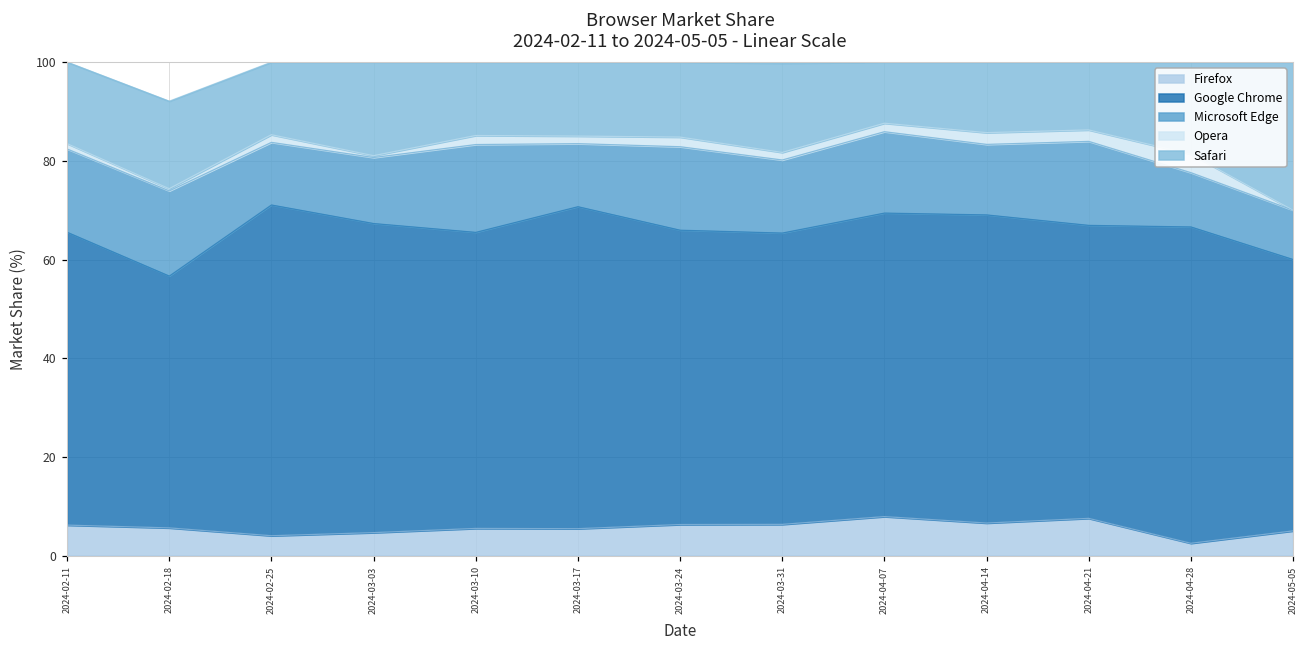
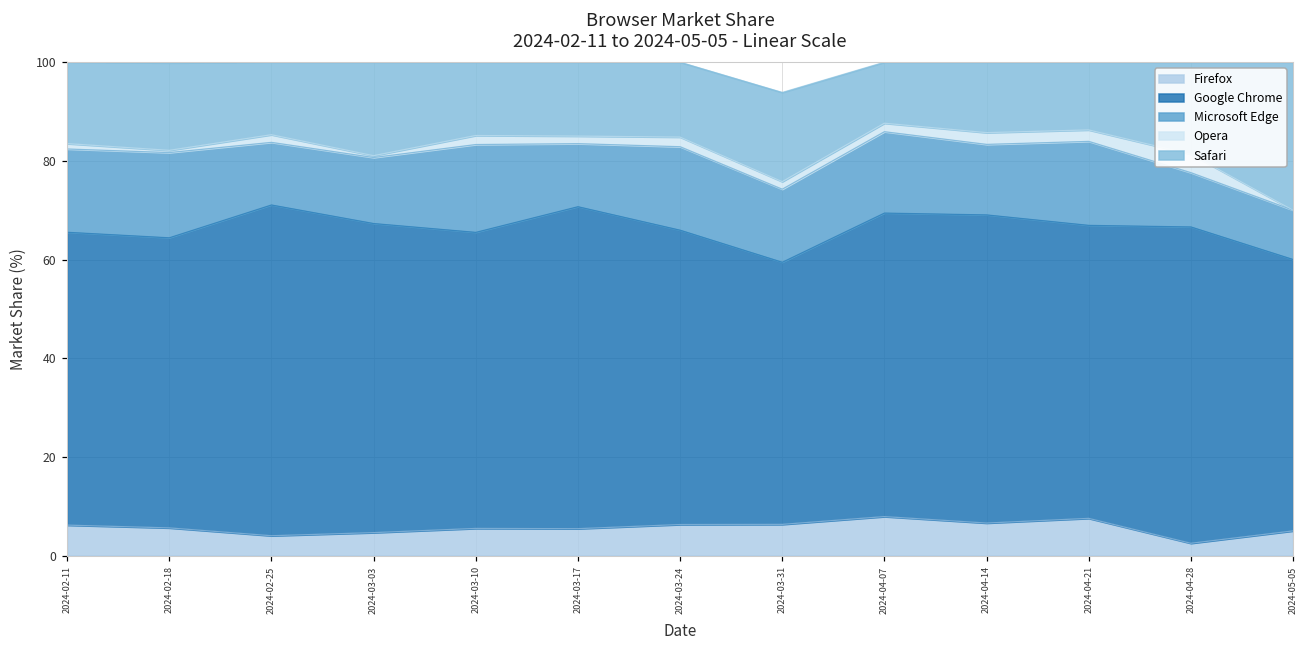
Google Chrome, 2024-02-18: 51 -> 59
Google Chrome, 2024-03-31: 59 -> 53
